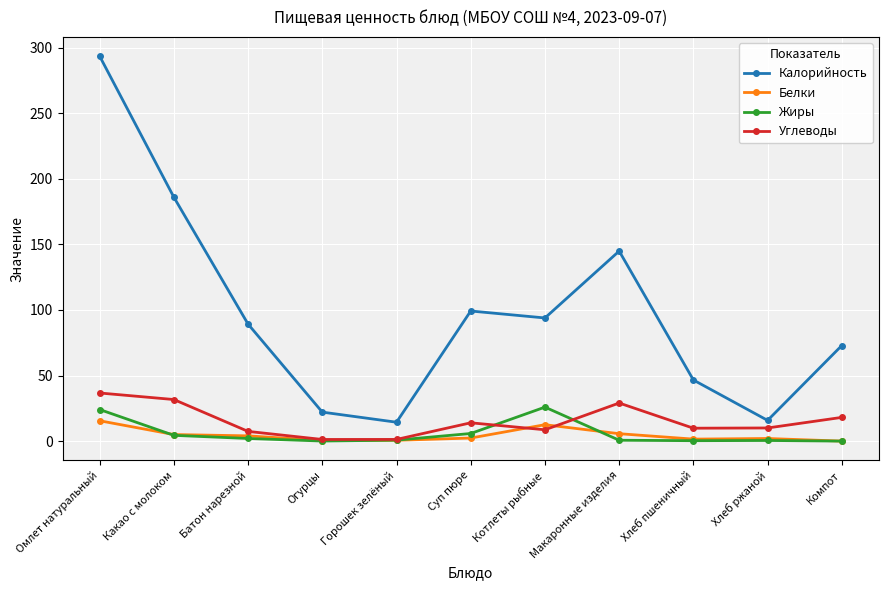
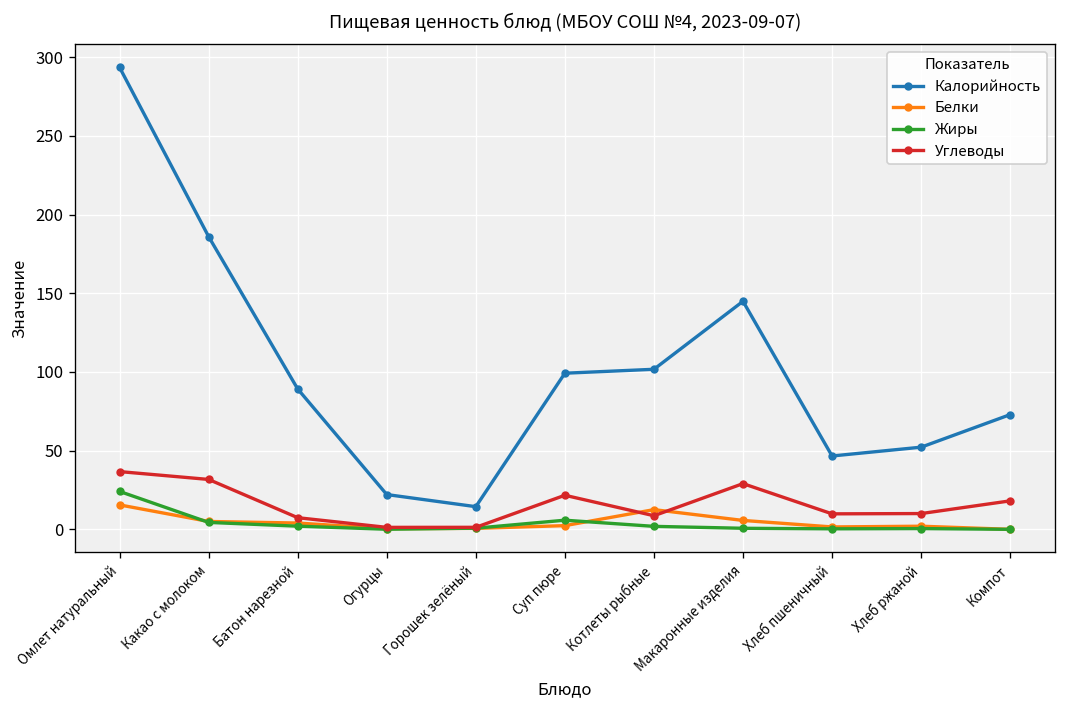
Углеводы, Суп пюре: 14 -> 22
Калорийность, Котлеты рыбные: 94 -> 102
Жиры, Котлеты рыбные: 26 -> 2
Калорийность, Хлеб ржаной: 16 -> 52
